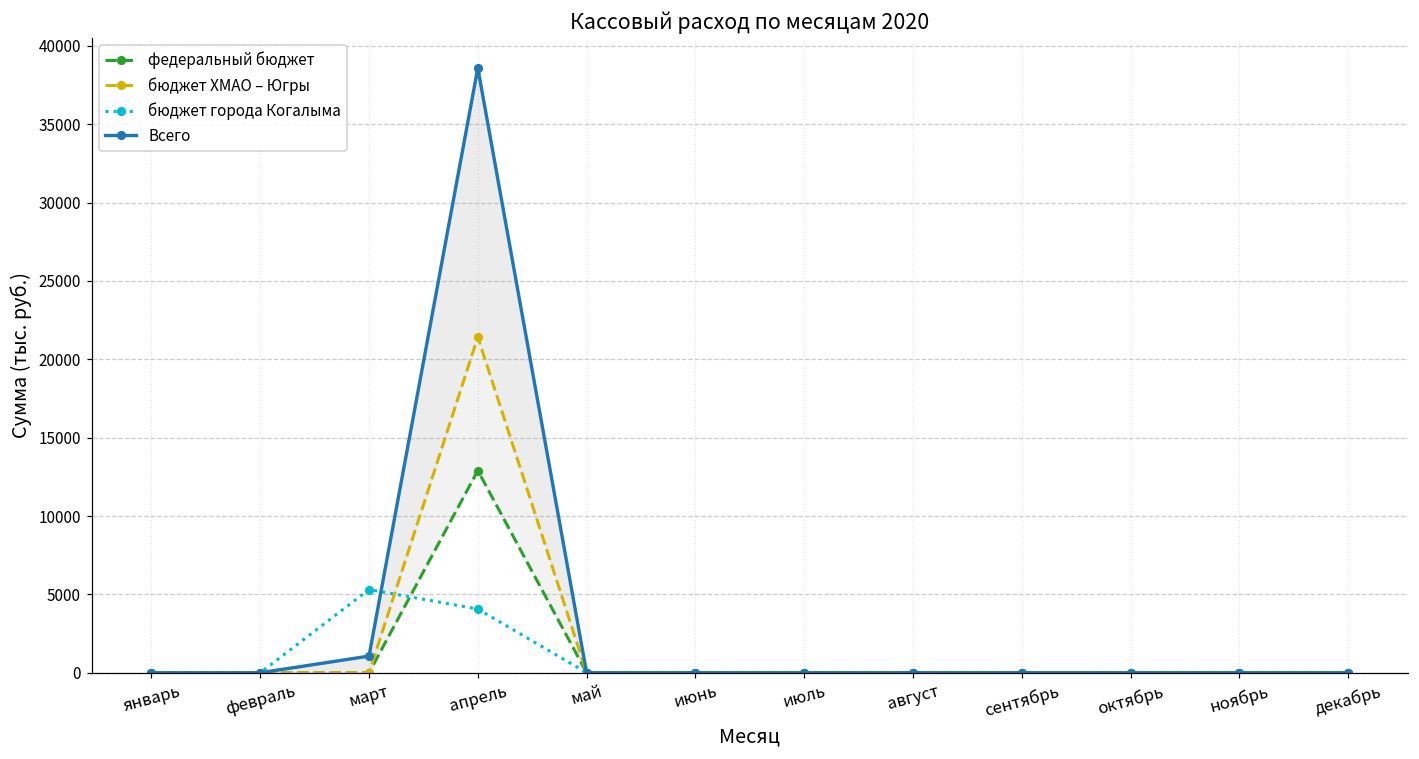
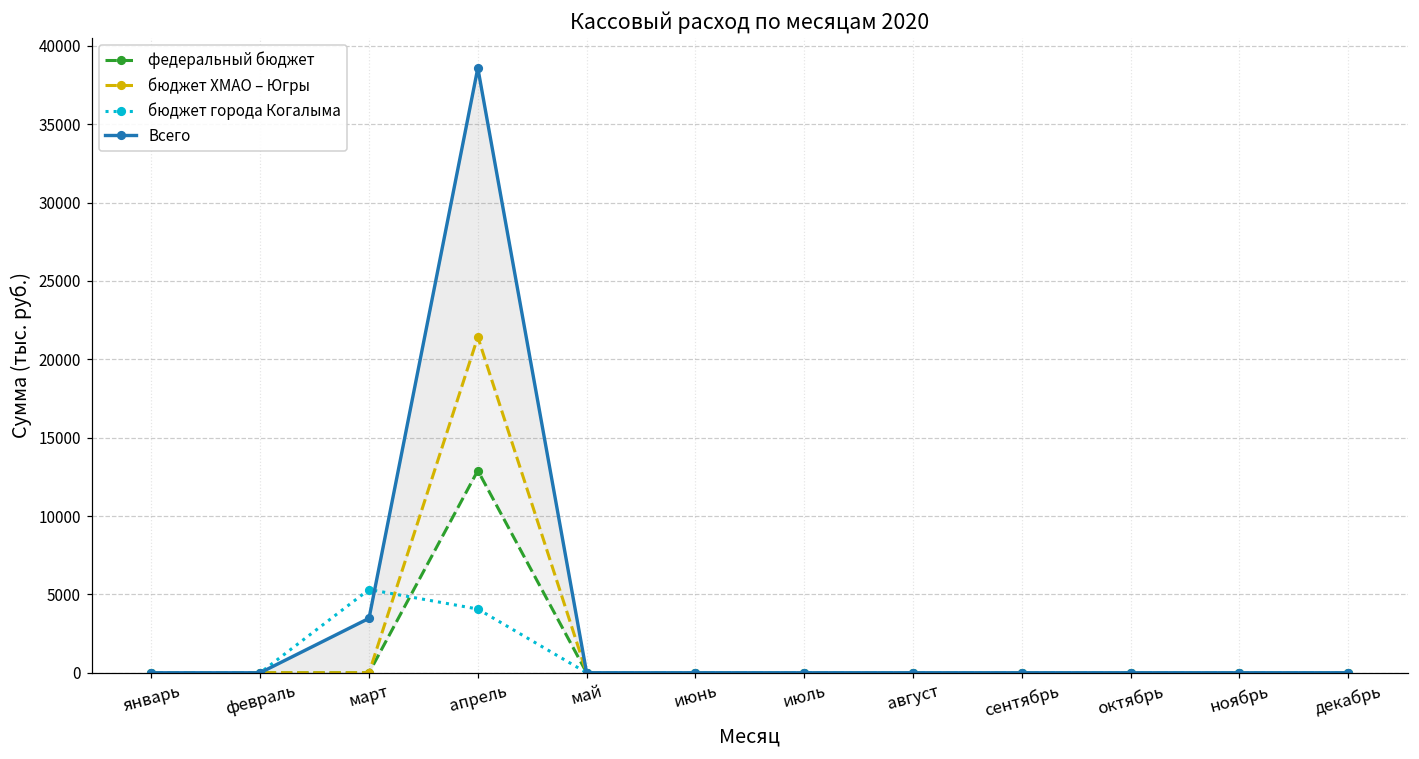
Всего, март: 1100 -> 3500
